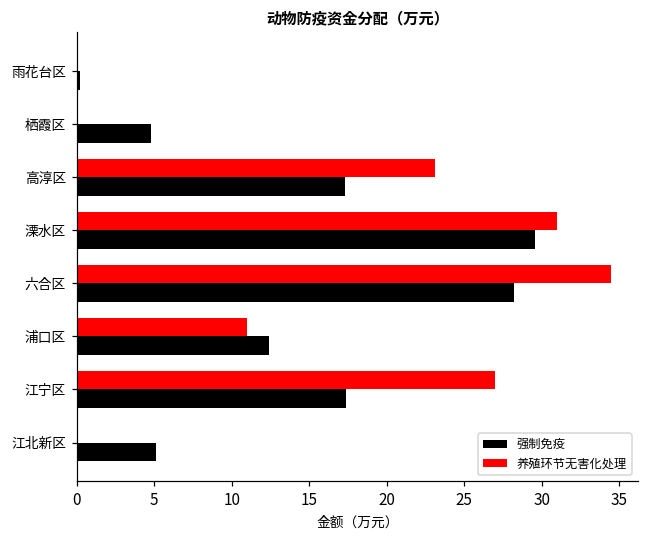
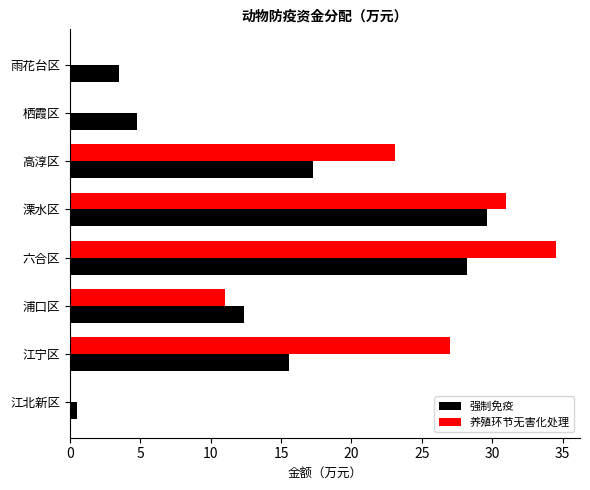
强制免疫, 雨花台区: 0.2 -> 3.5
强制免疫, 江宁区: 17.4 -> 15.6
强制免疫, 江北新区: 5.1 -> 0.5
